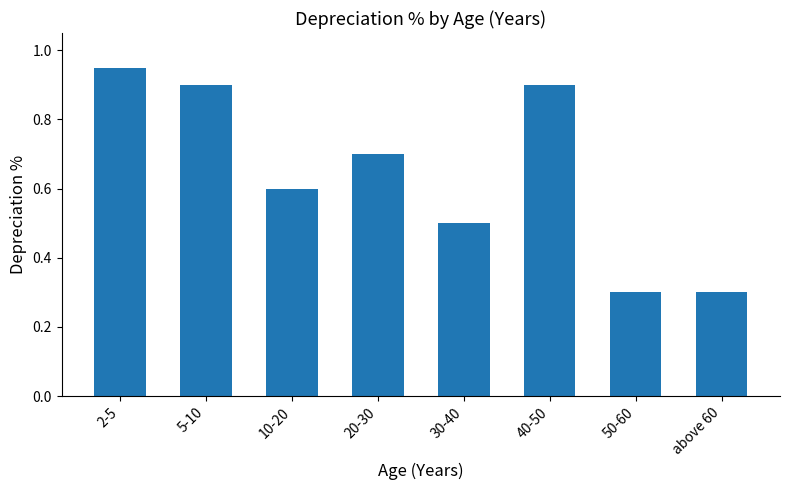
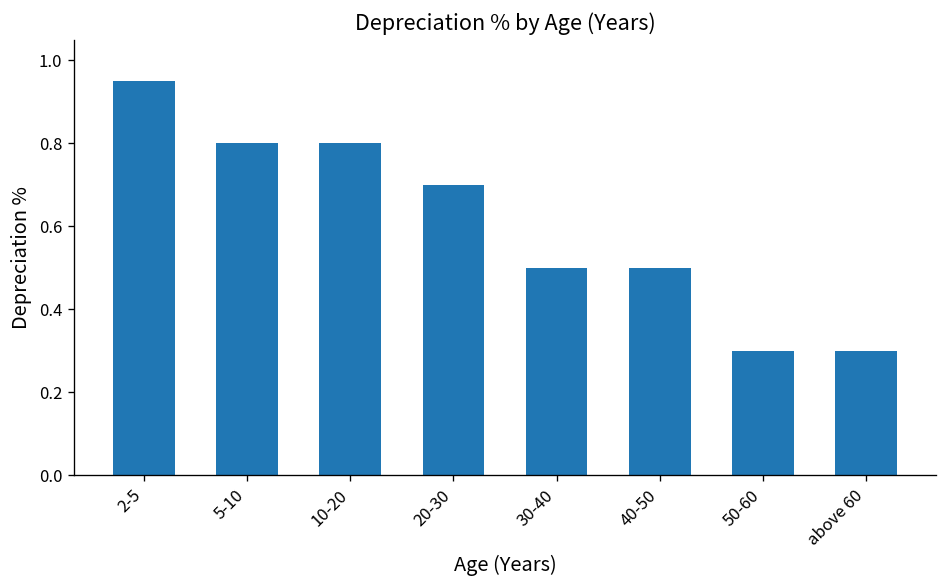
5-10: 0.9 -> 0.8
10-20: 0.6 -> 0.8
40-50: 0.9 -> 0.5
